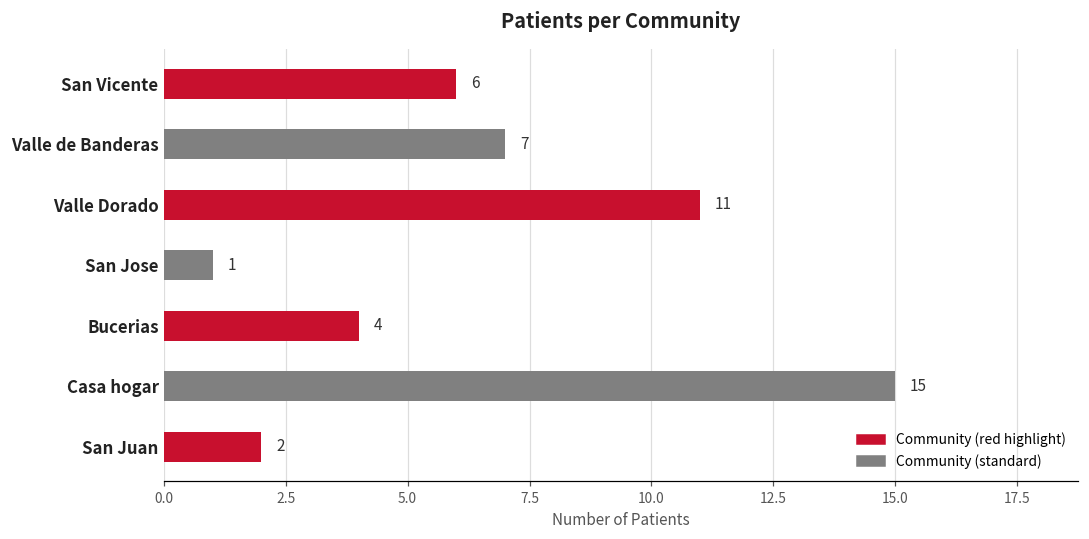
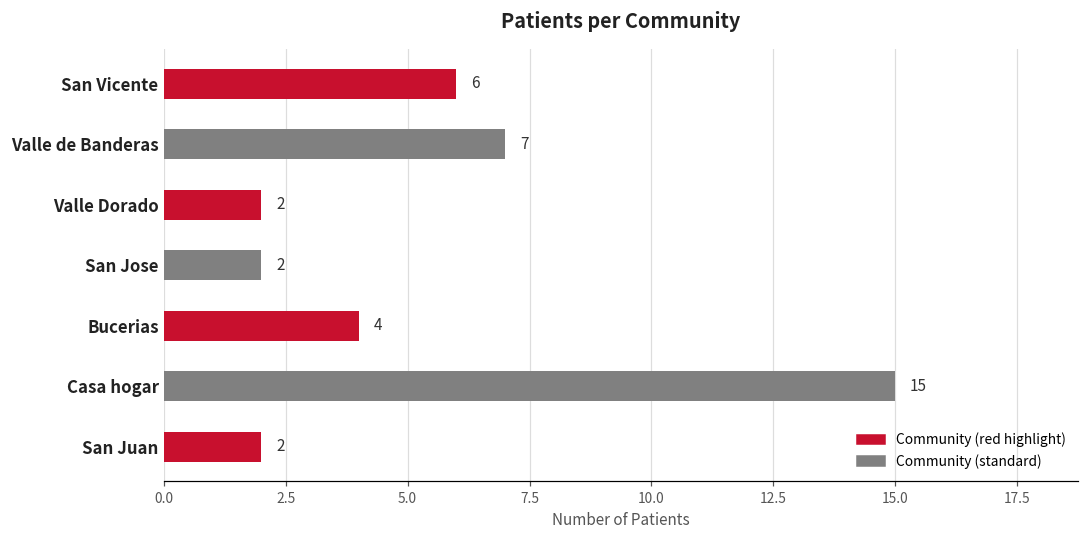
Valle Dorado: 11 -> 2
San Jose: 1 -> 2
